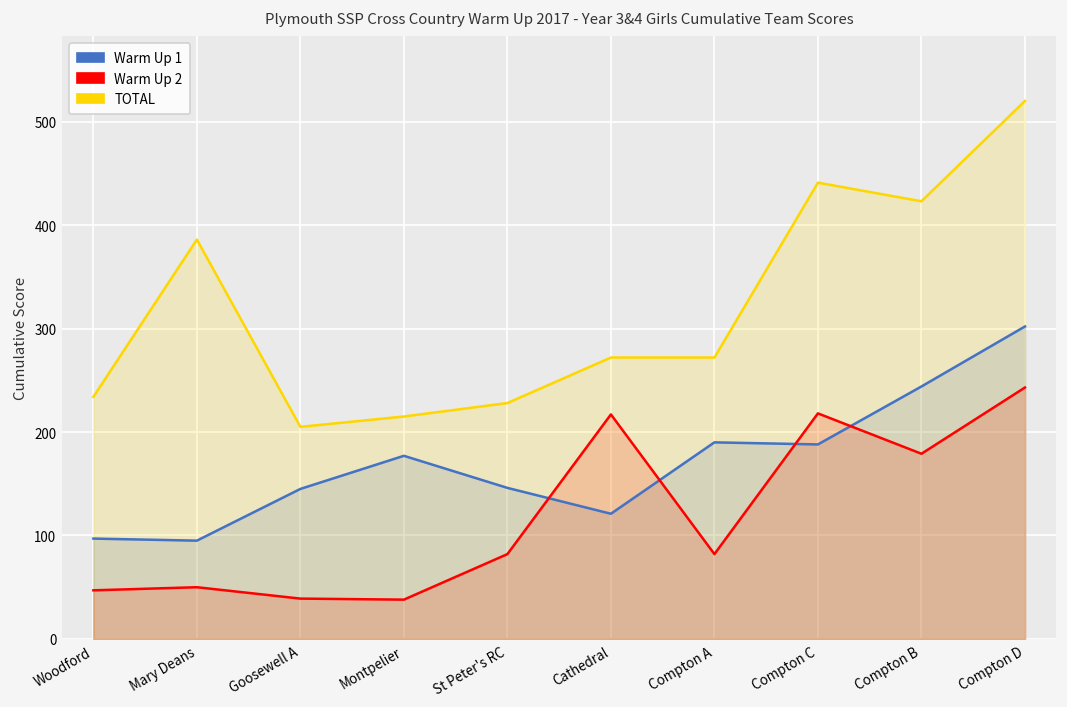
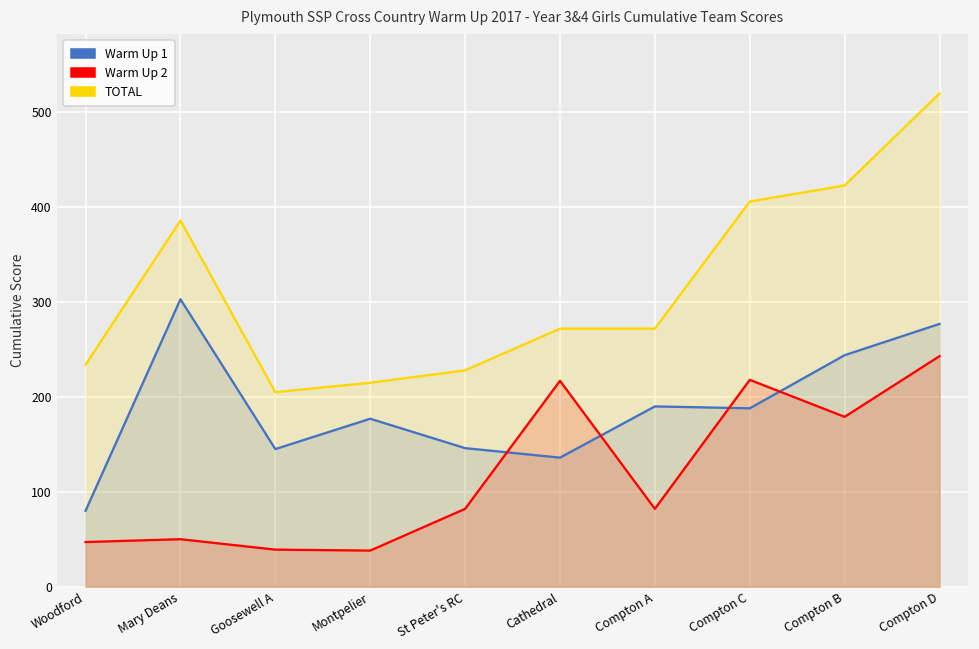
Warm Up 1, Woodford: 100 -> 80
Warm Up 1, Mary Deans: 100 -> 300
Warm Up 1, Cathedral: 120 -> 140
TOTAL, Compton C: 440 -> 410
Warm Up 1, Compton D: 300 -> 280
